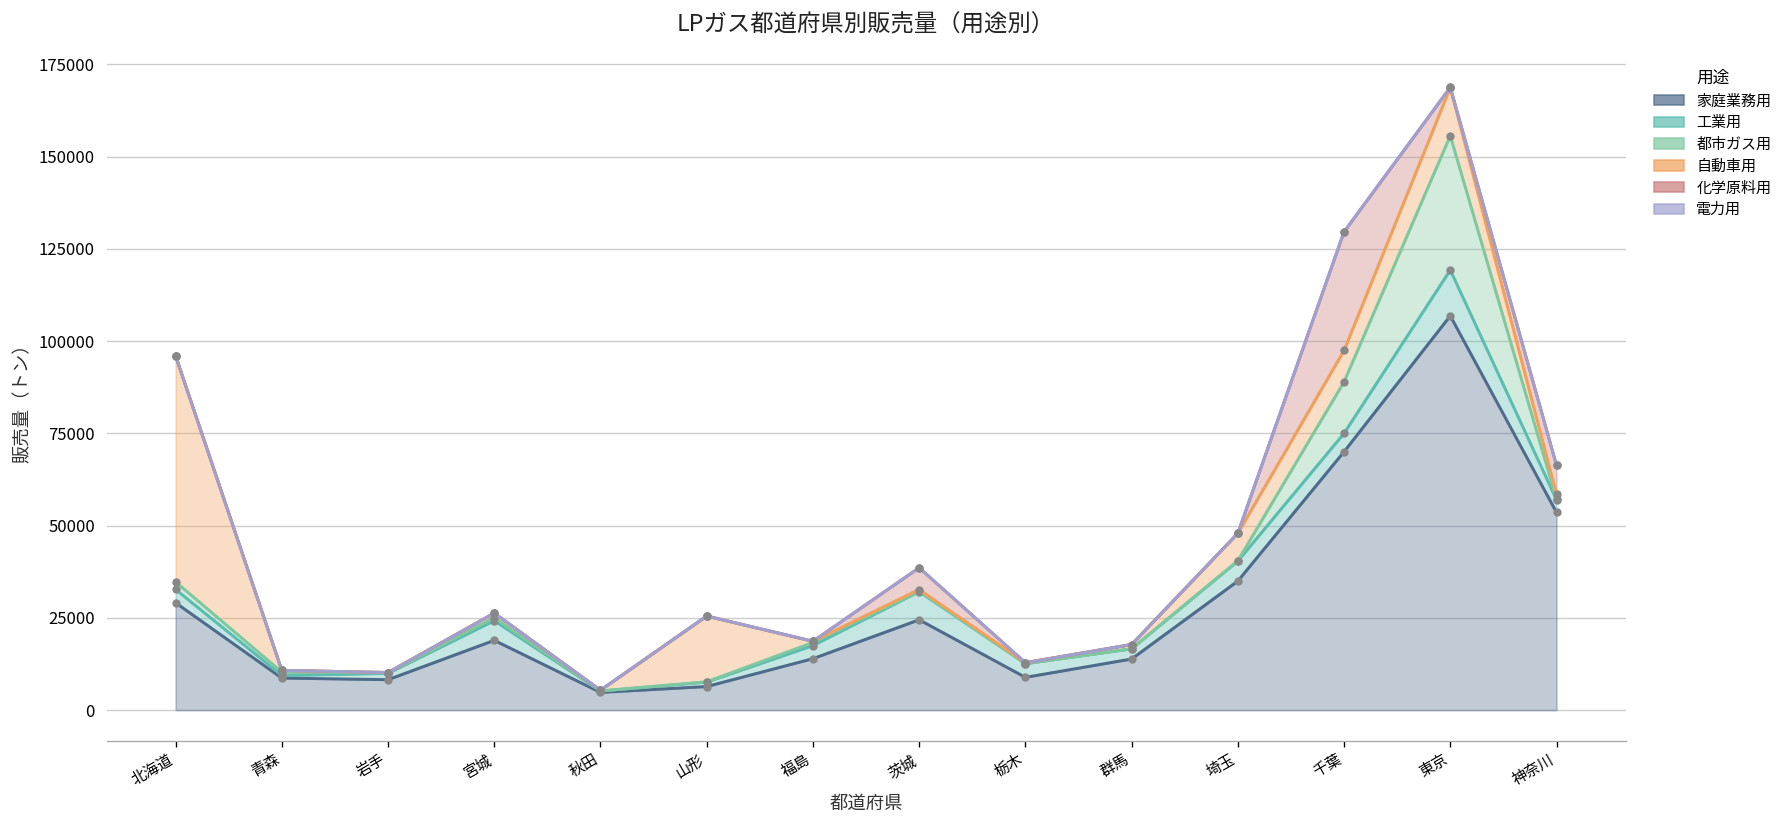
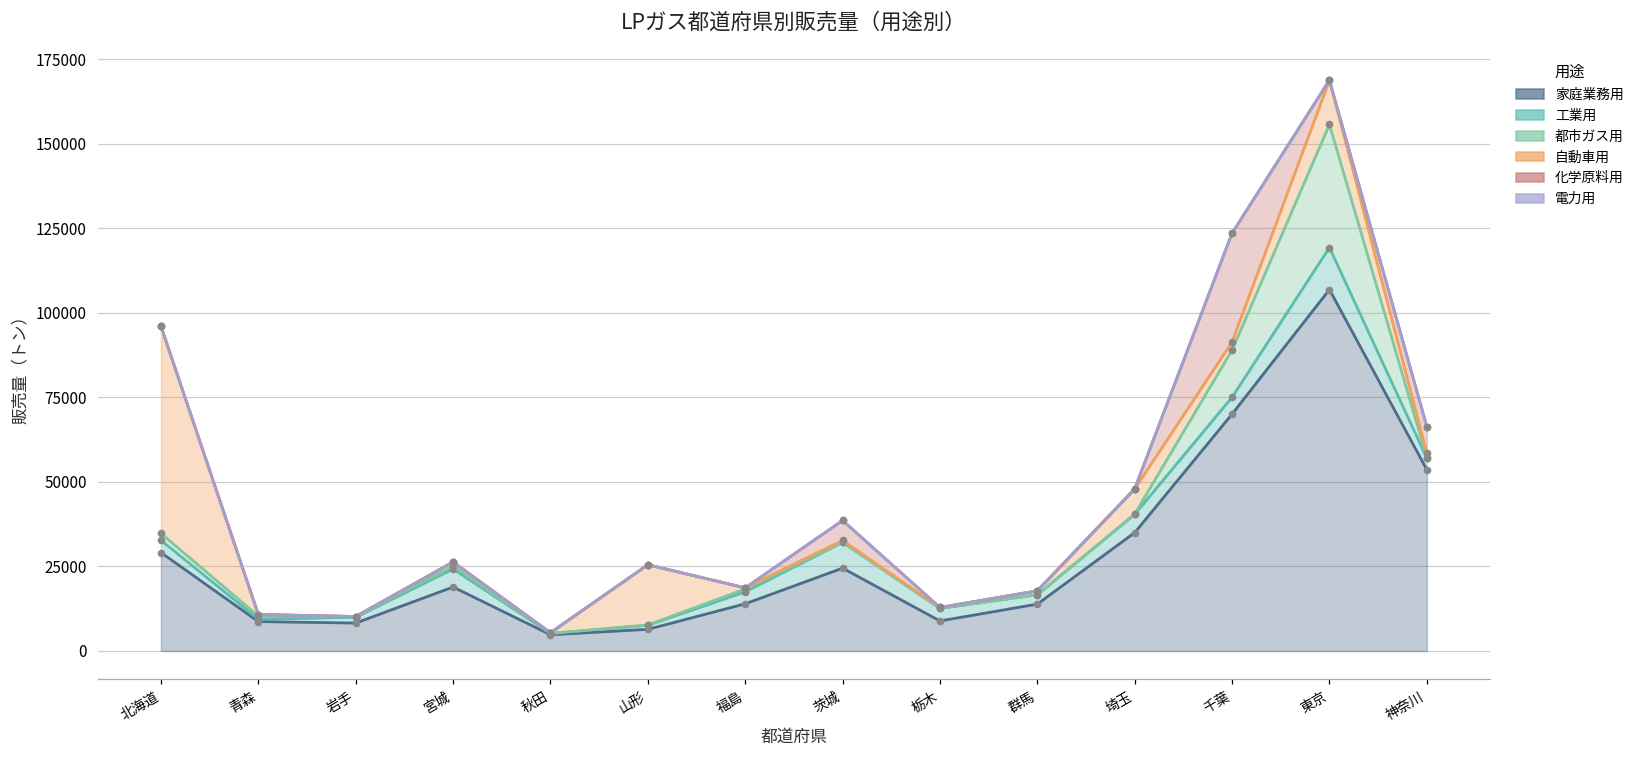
自動車用, 千葉: 9000 -> 2000
